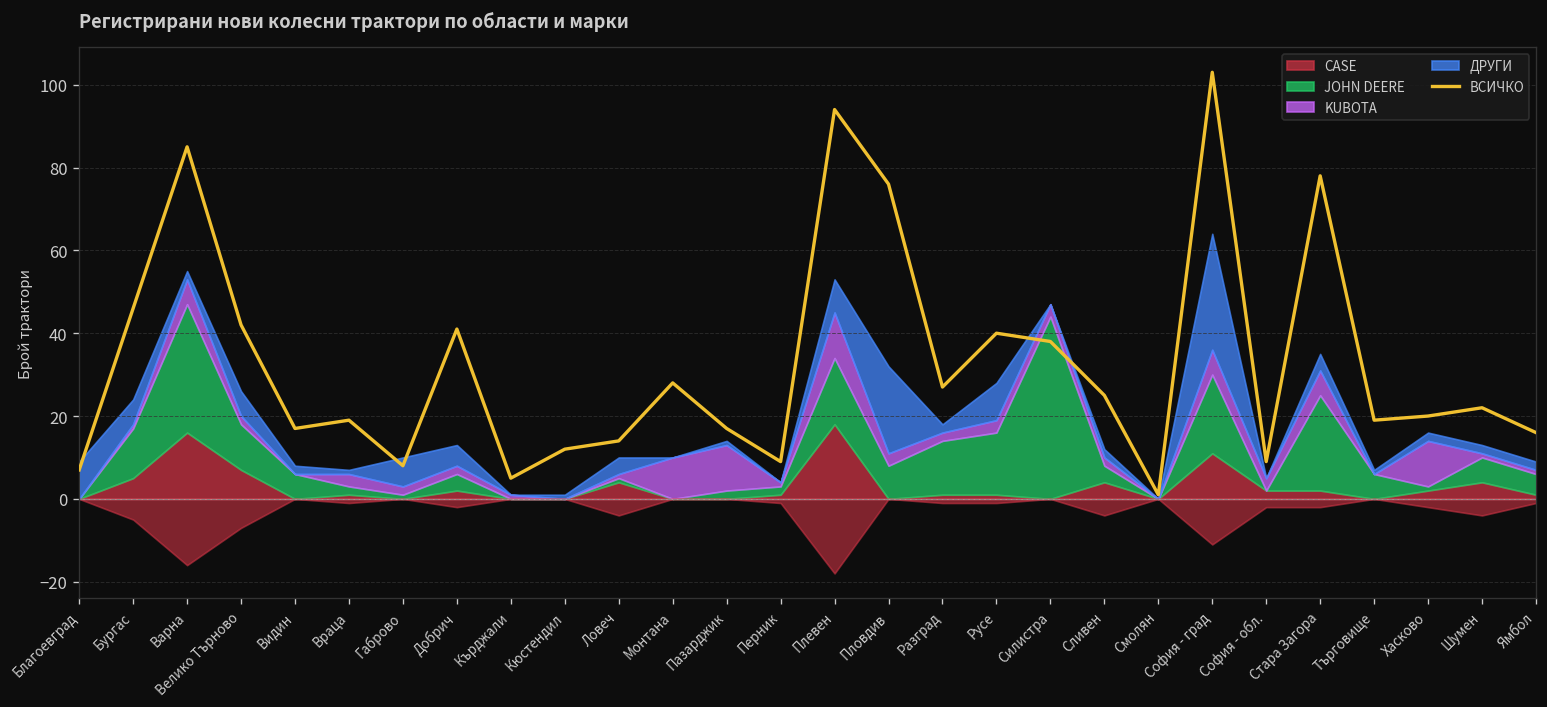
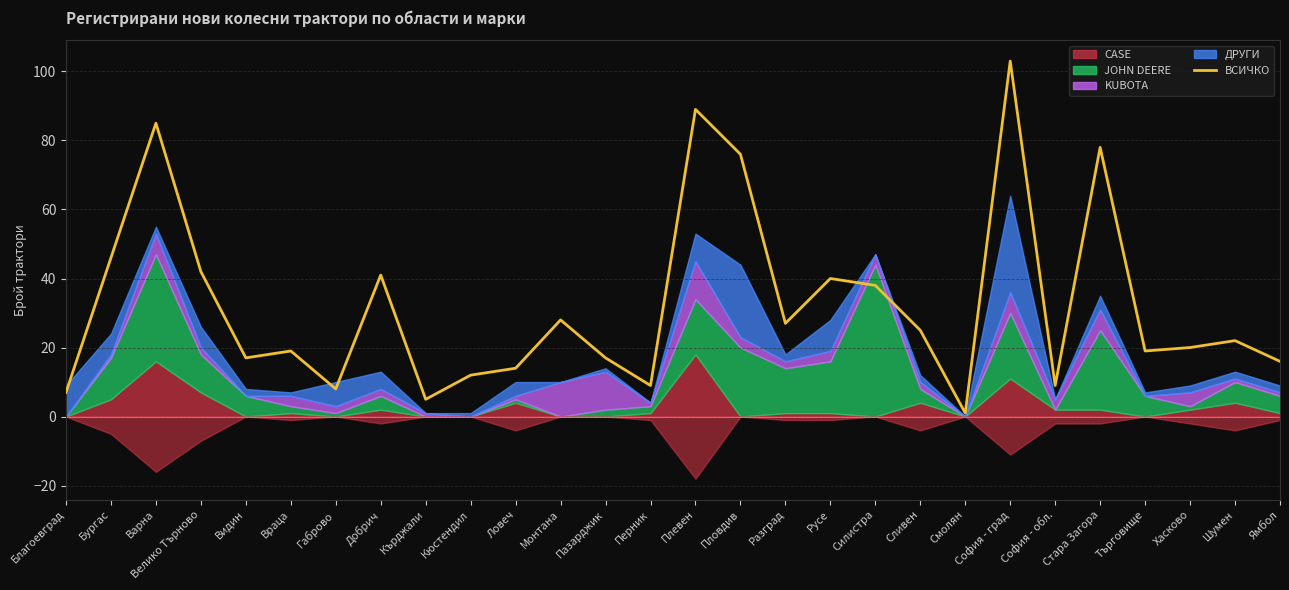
ВСИЧКО, Плевен: 94 -> 89
JOHN DEERE, Пловдив: 8 -> 20
KUBOTA, Хасково: 11 -> 4
